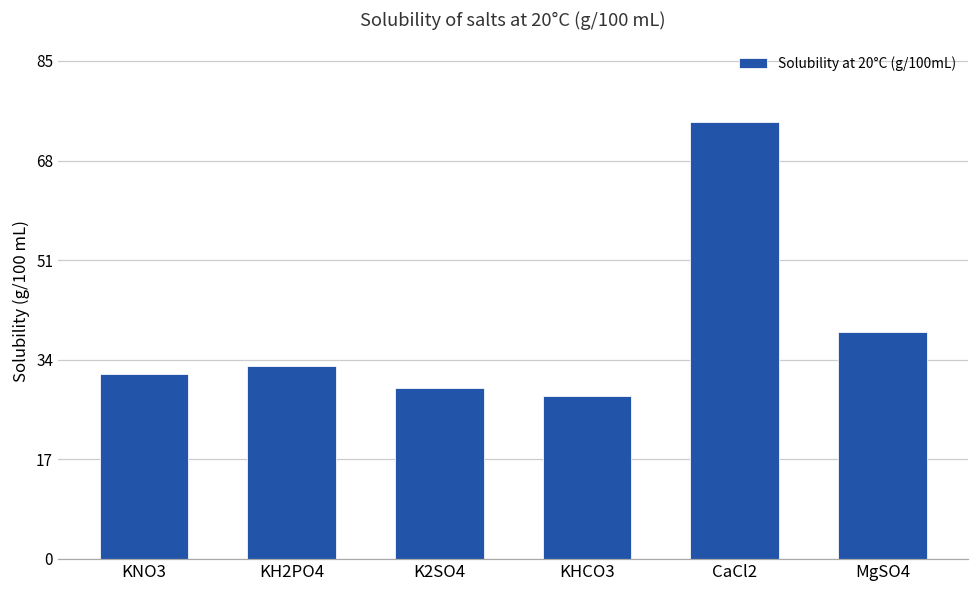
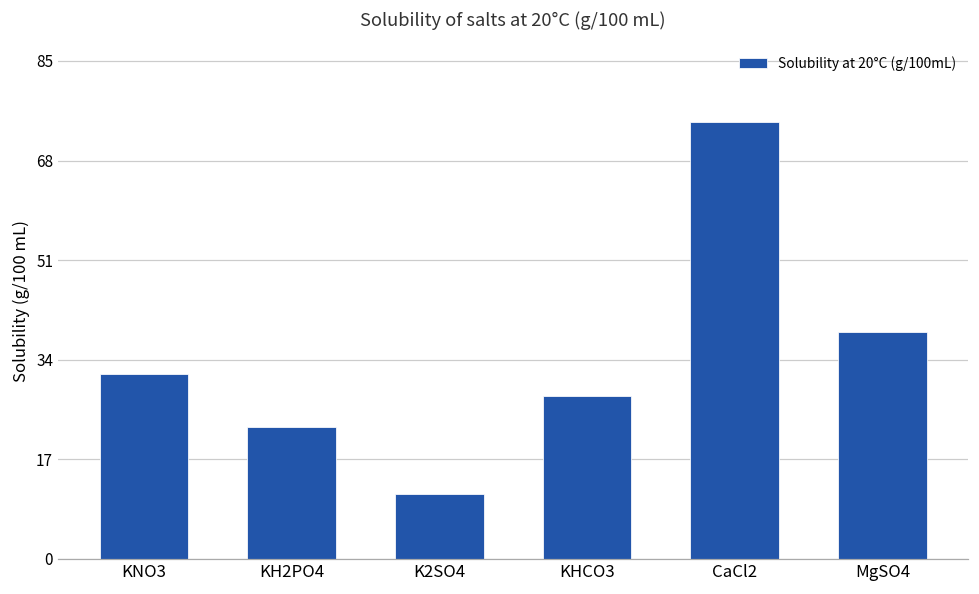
KH2PO4: 33 -> 23
K2SO4: 29 -> 11
